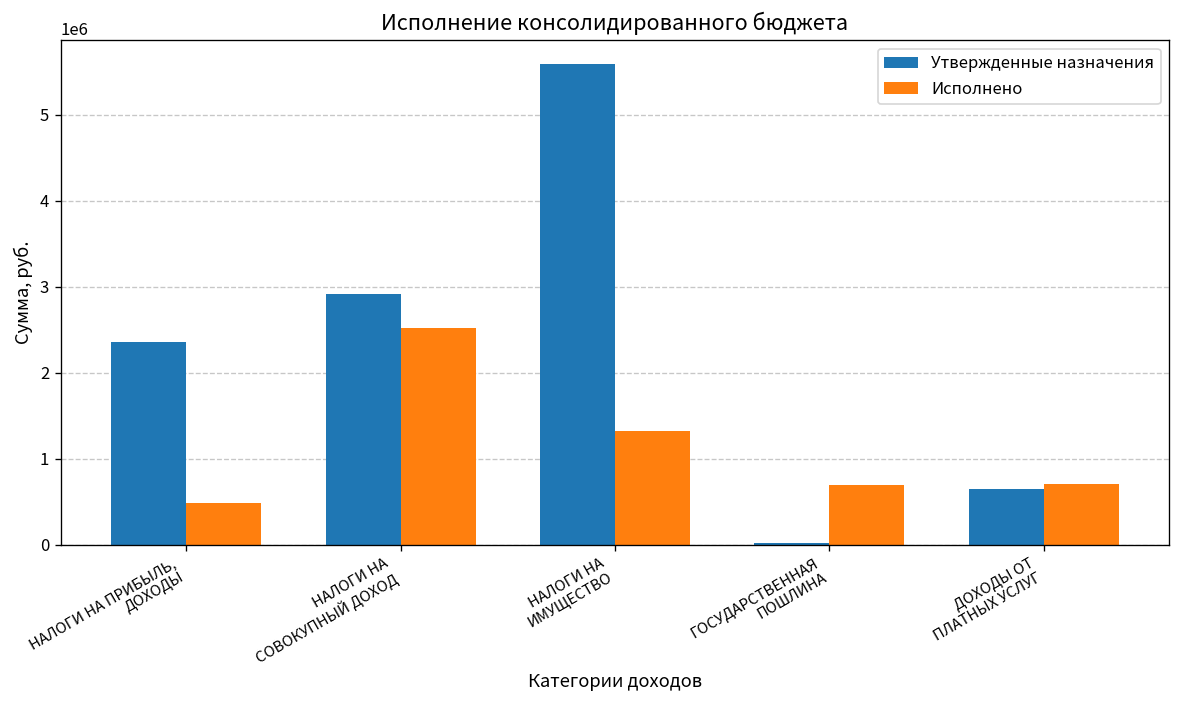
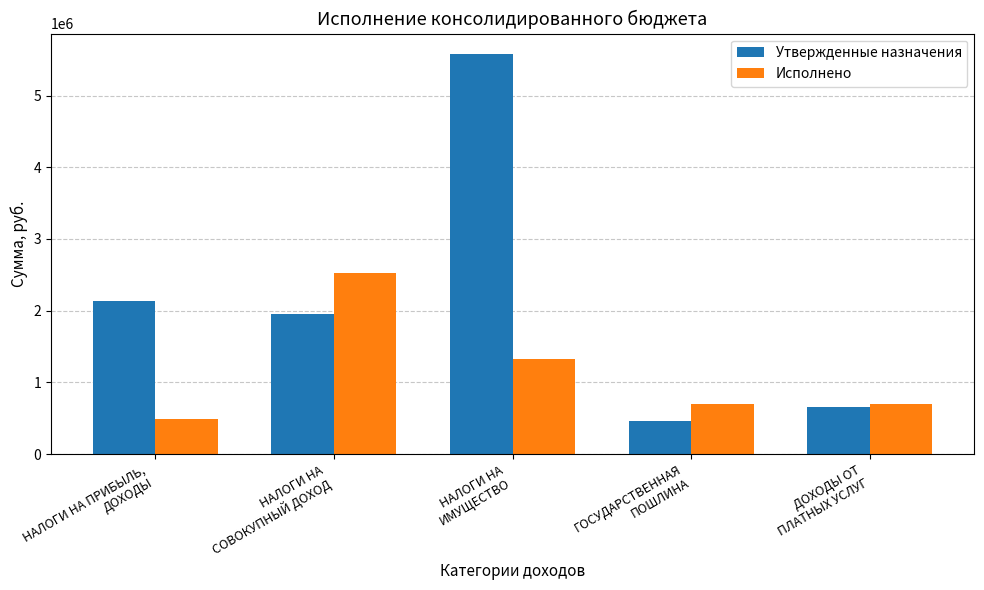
Утвержденные назначения, НАЛОГИ НА ПРИБЫЛЬ, ДОХОДЫ: 2400000 -> 2100000
Утвержденные назначения, НАЛОГИ НА СОВОКУПНЫЙ ДОХОД: 2900000 -> 2000000
Утвержденные назначения, ГОСУДАРСТВЕННАЯ ПОШЛИНА: 0 -> 500000
